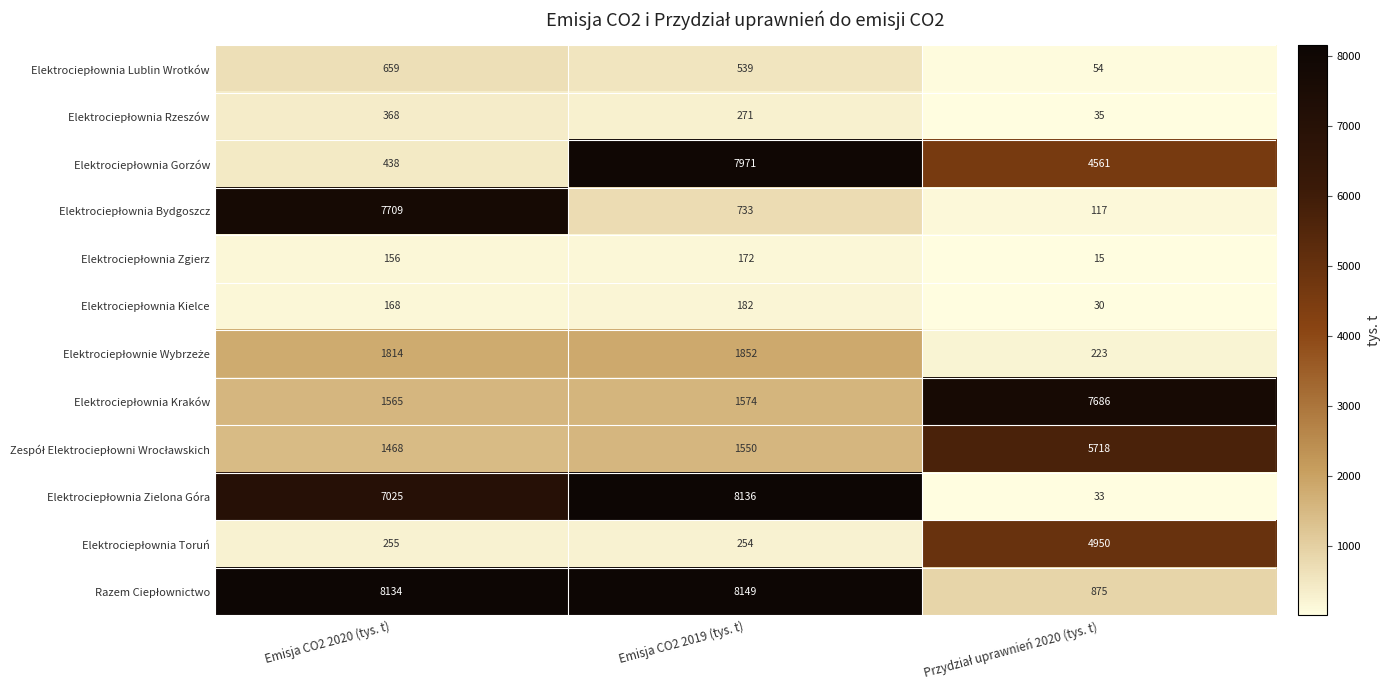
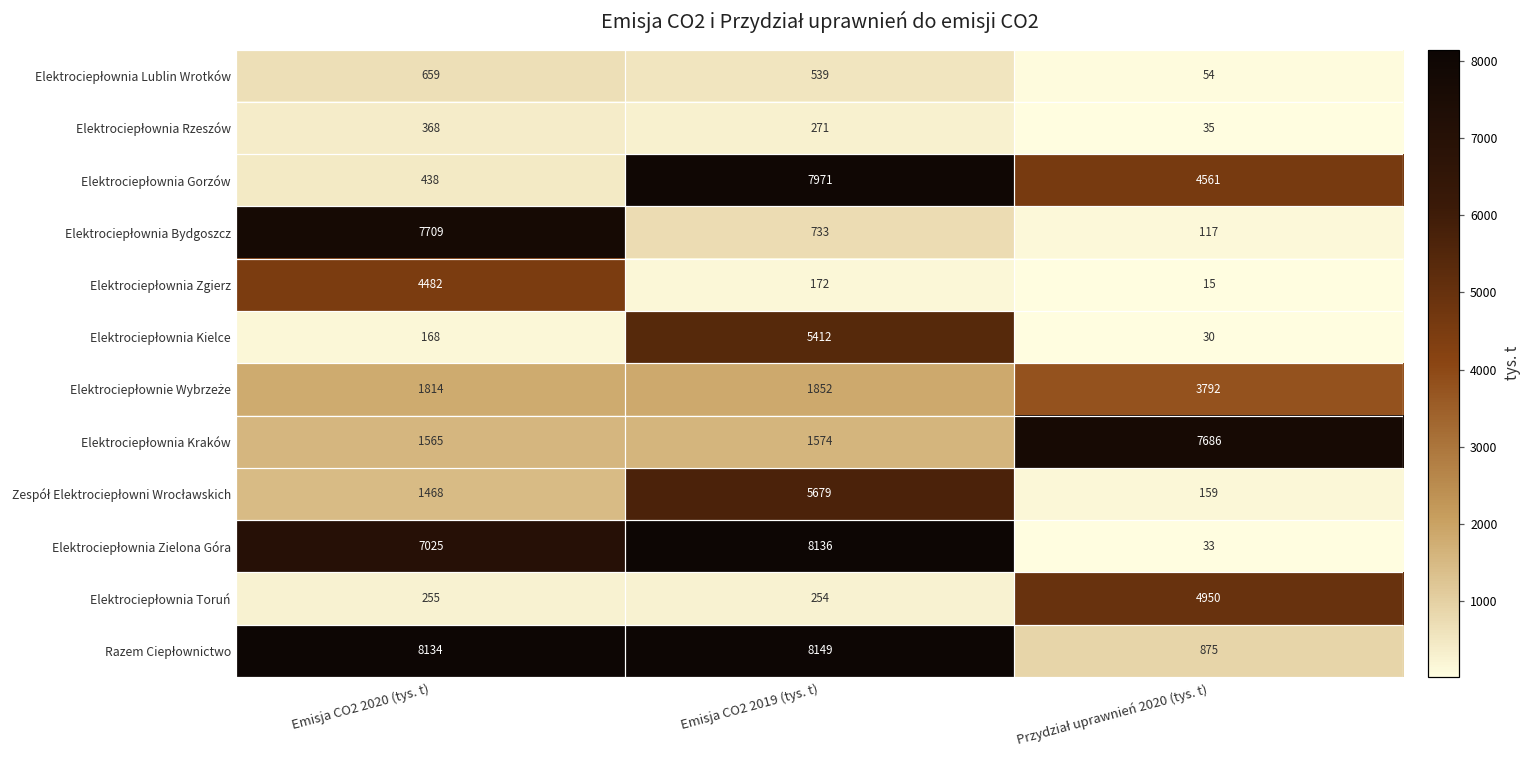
Elektrociepłownia Zgierz, Emisja CO2 2020 (tys. t): 156 -> 4482
Elektrociepłownia Kielce, Emisja CO2 2019 (tys. t): 182 -> 5412
Elektrociepłownie Wybrzeże, Przydział uprawnień 2020 (tys. t): 223 -> 3792
Zespół Elektrociepłowni Wrocławskich, Emisja CO2 2019 (tys. t): 1550 -> 5679
Zespół Elektrociepłowni Wrocławskich, Przydział uprawnień 2020 (tys. t): 5718 -> 159
